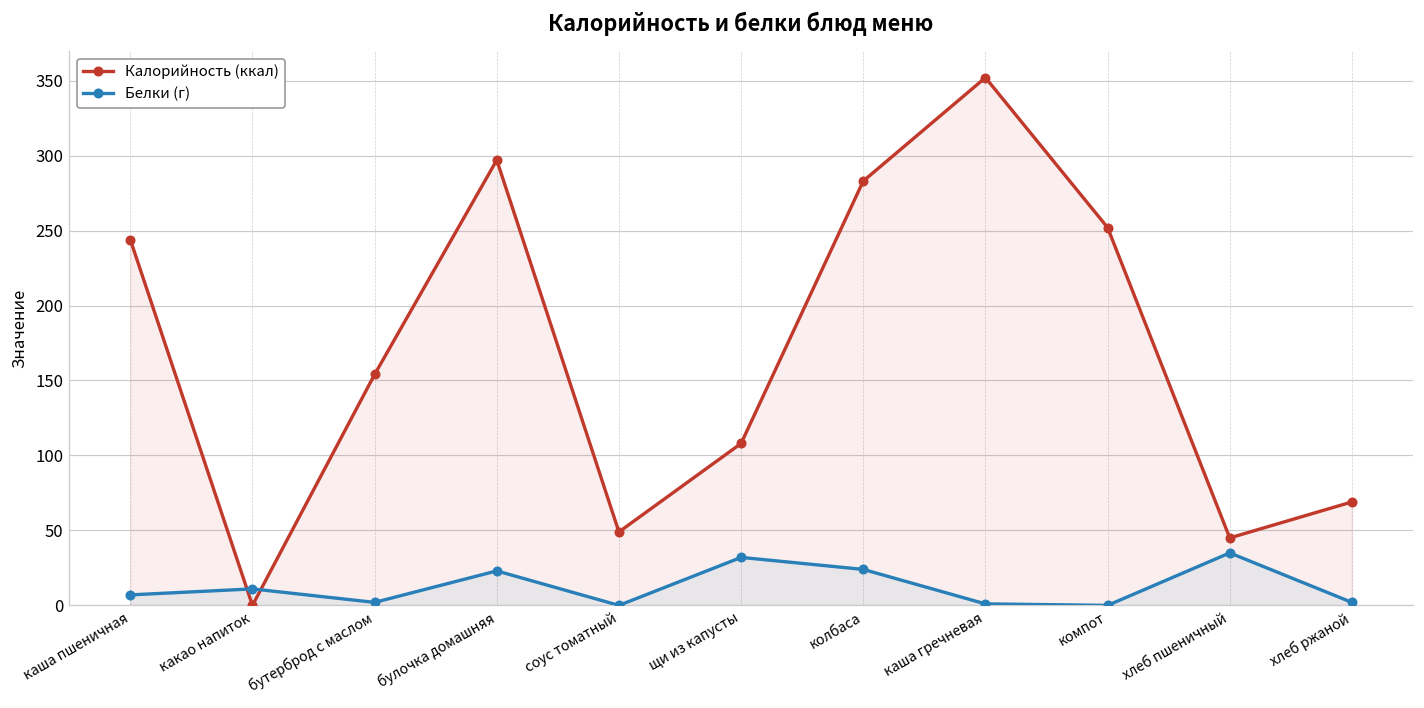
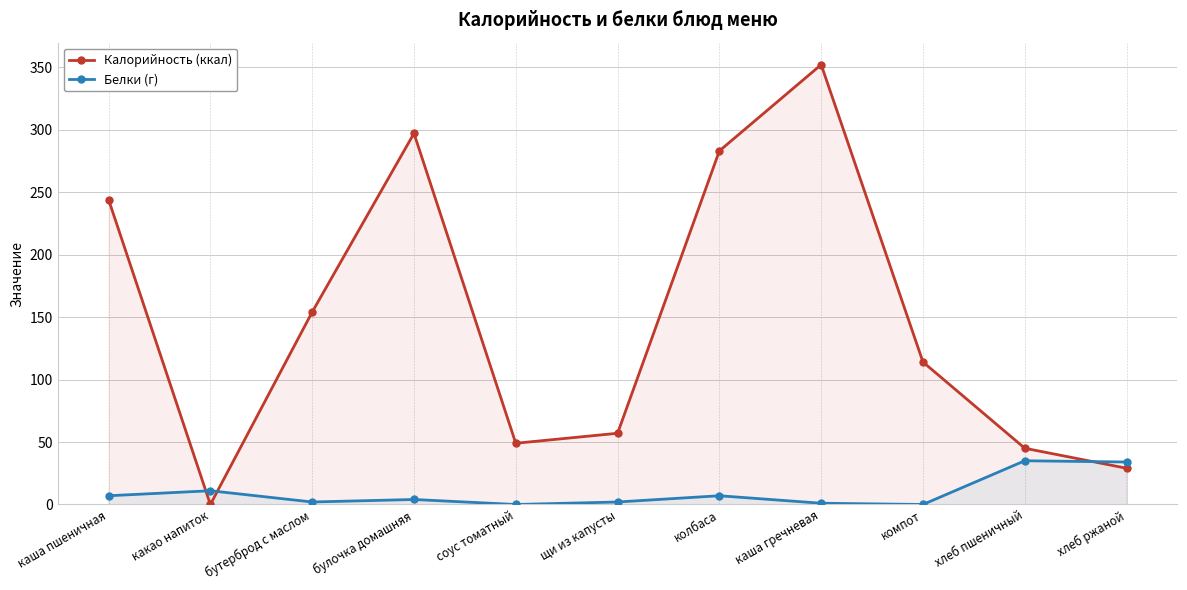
Белки (г), булочка домашняя: 23 -> 4
Калорийность (ккал), щи из капусты: 108 -> 57
Белки (г), щи из капусты: 32 -> 2
Белки (г), колбаса: 24 -> 7
Калорийность (ккал), компот: 252 -> 114
Калорийность (ккал), хлеб ржаной: 69 -> 29
Белки (г), хлеб ржаной: 2 -> 34
